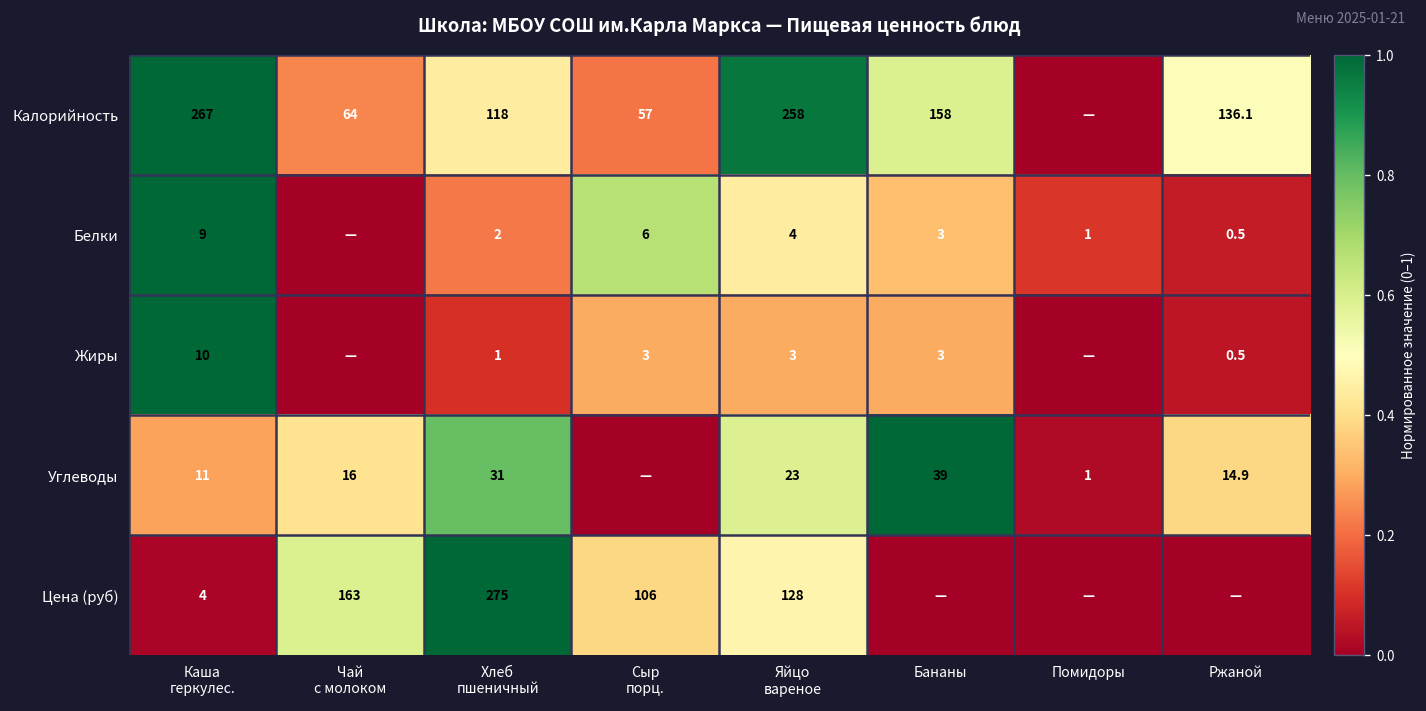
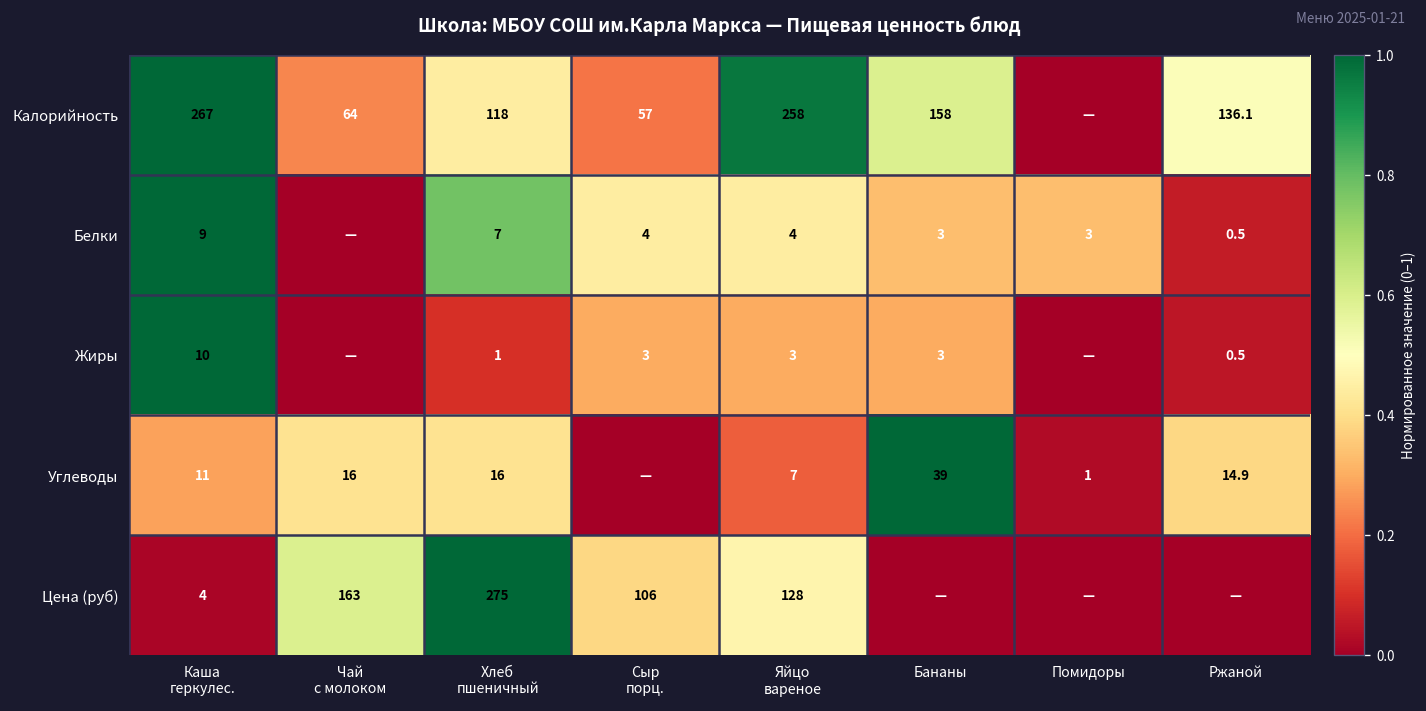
Белки, Хлеб пшеничный: 2 -> 7
Белки, Сыр порц.: 6 -> 4
Белки, Помидоры: 1 -> 3
Углеводы, Хлеб пшеничный: 31 -> 16
Углеводы, Яйцо вареное: 23 -> 7
